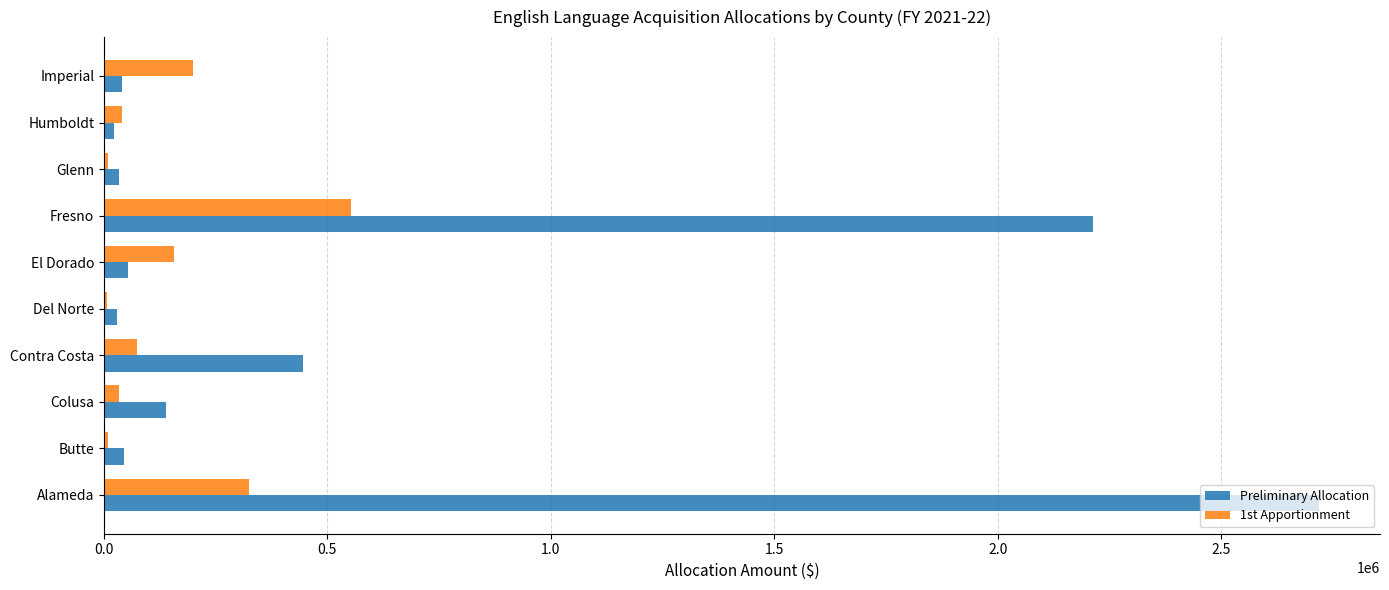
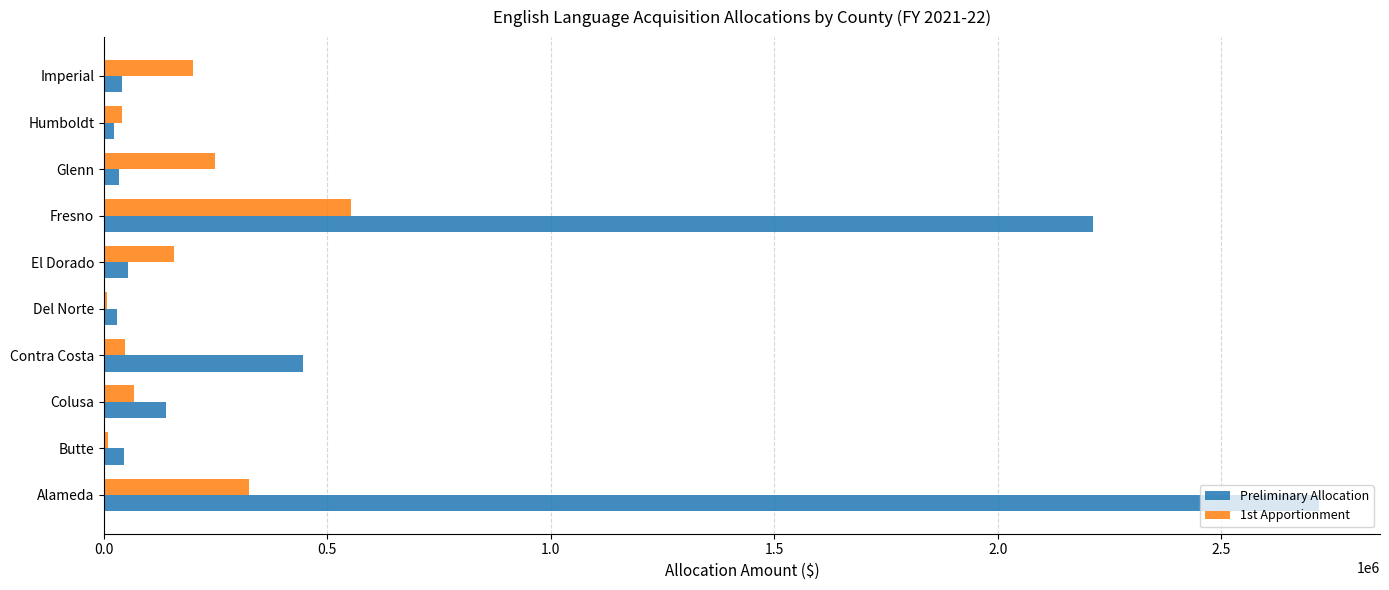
1st Apportionment, Glenn: 10000 -> 250000
1st Apportionment, Contra Costa: 70000 -> 50000
1st Apportionment, Colusa: 30000 -> 70000
